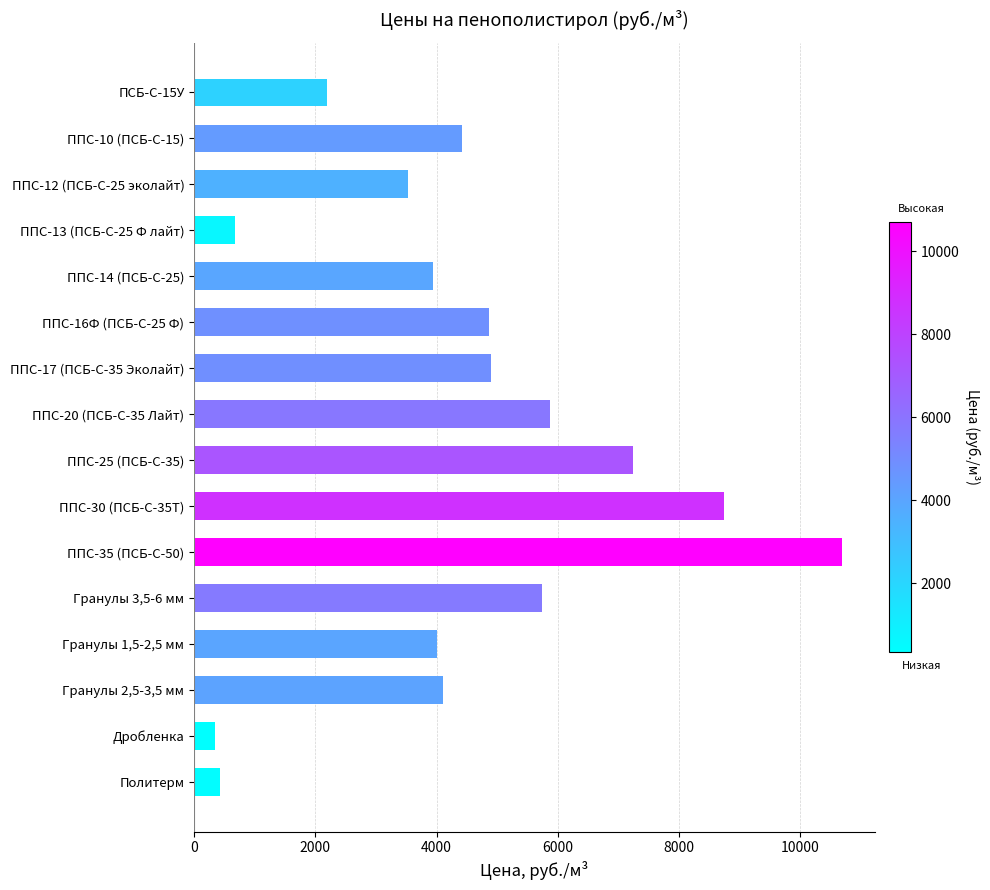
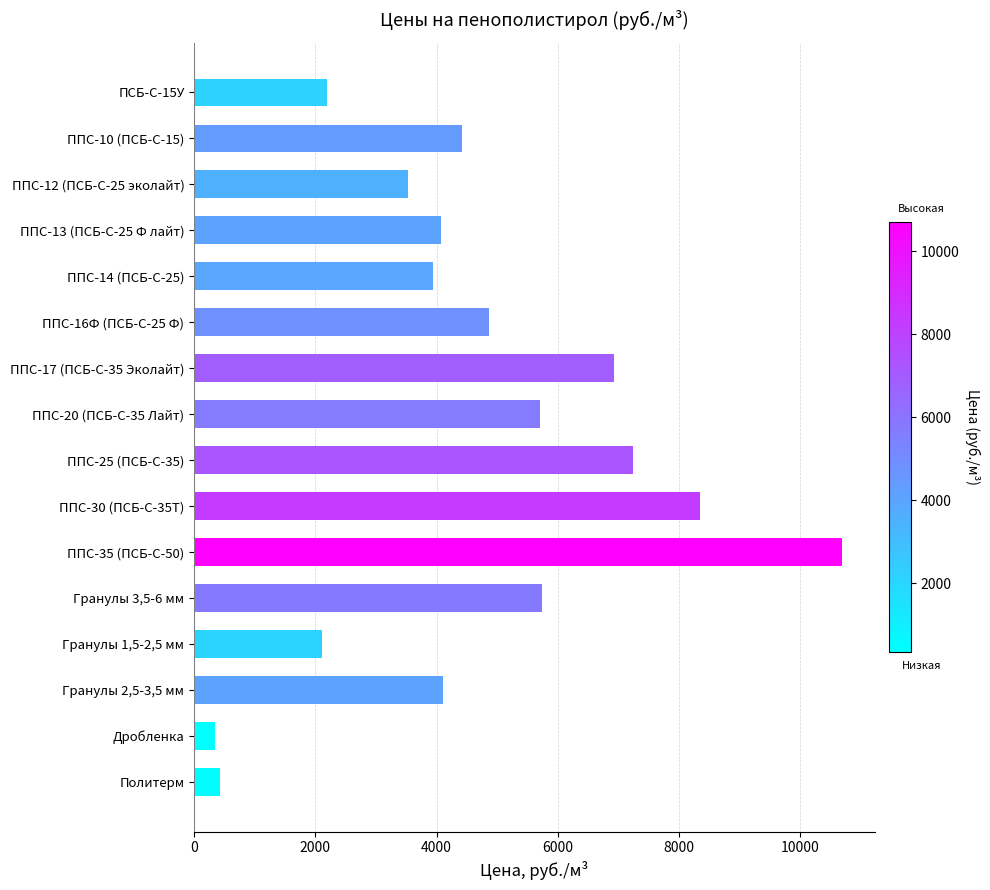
ППС-13 (ПСБ-С-25 Ф лайт): 700 -> 4100
ППС-17 (ПСБ-С-35 Эколайт): 4900 -> 6900
ППС-20 (ПСБ-С-35 Лайт): 5900 -> 5700
ППС-30 (ПСБ-С-35Т): 8800 -> 8300
Гранулы 1,5-2,5 мм: 4000 -> 2100
